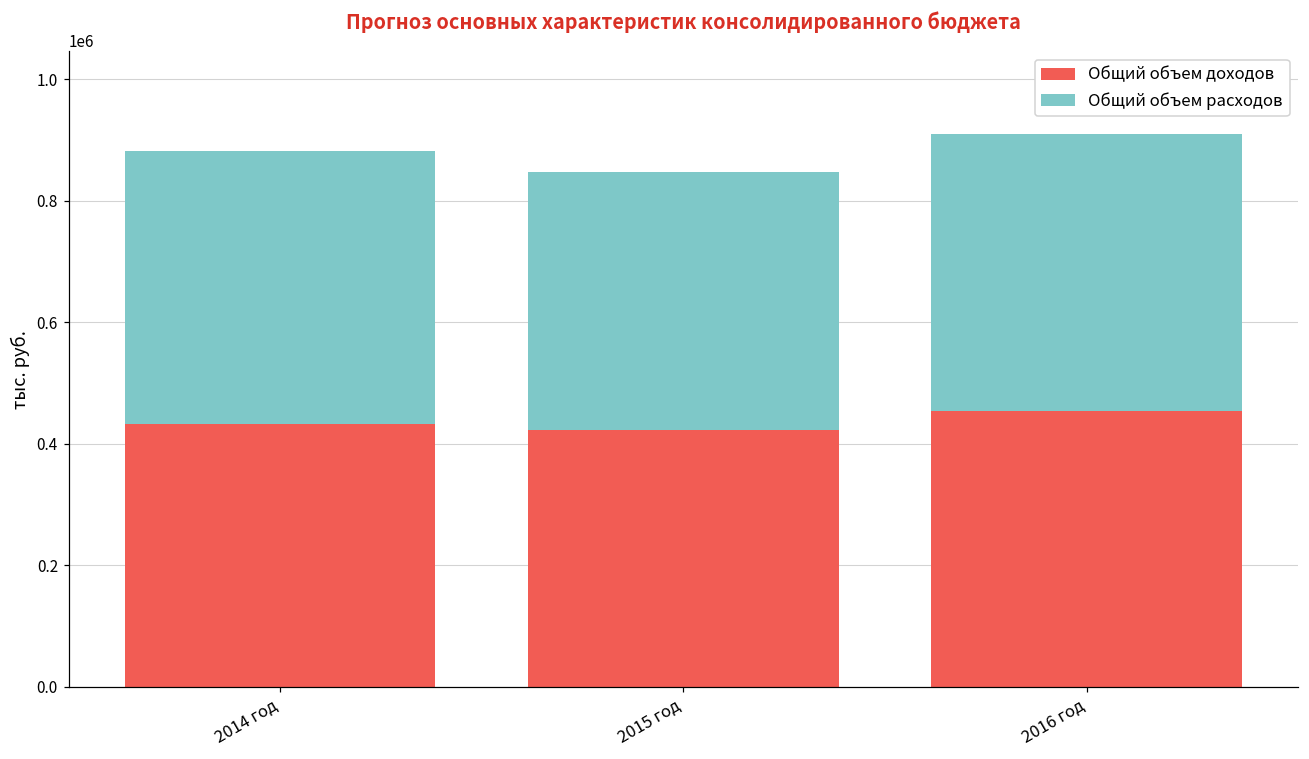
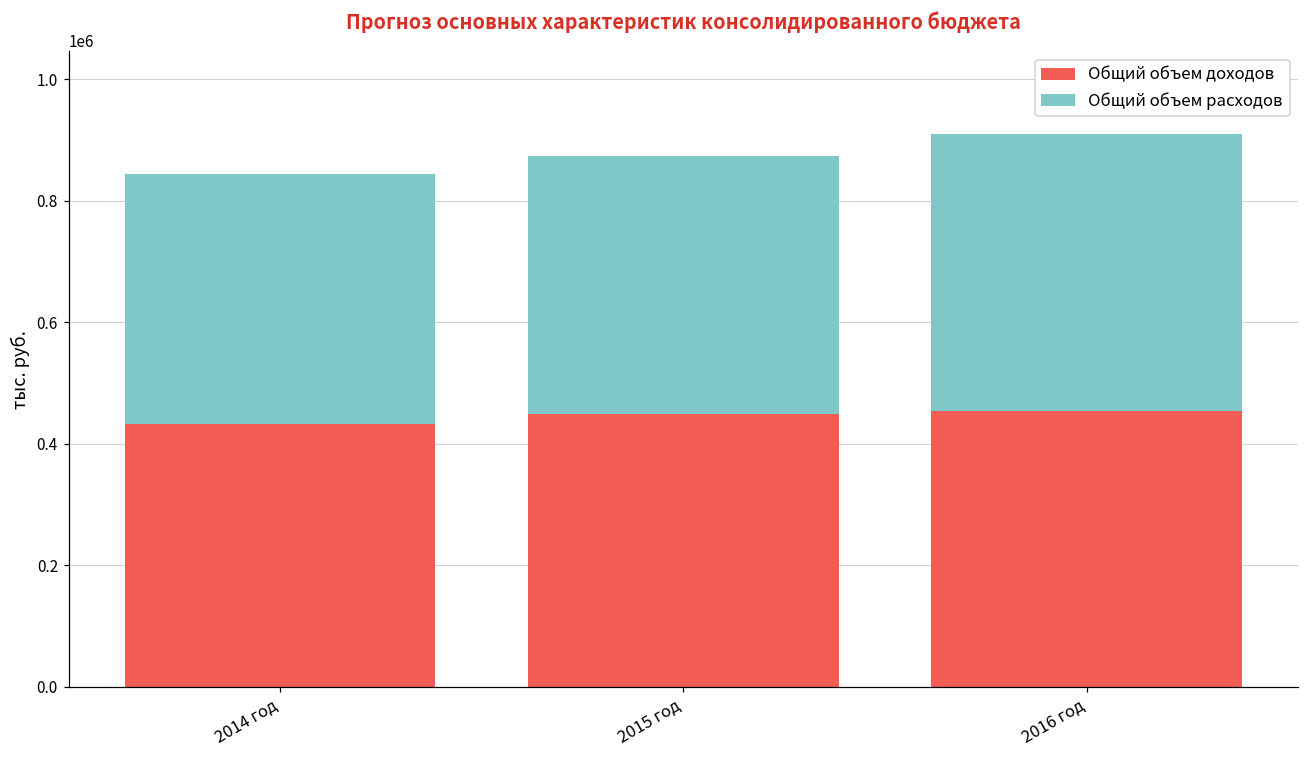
Общий объем расходов, 2014 год: 450000 -> 410000
Общий объем доходов, 2015 год: 420000 -> 450000
